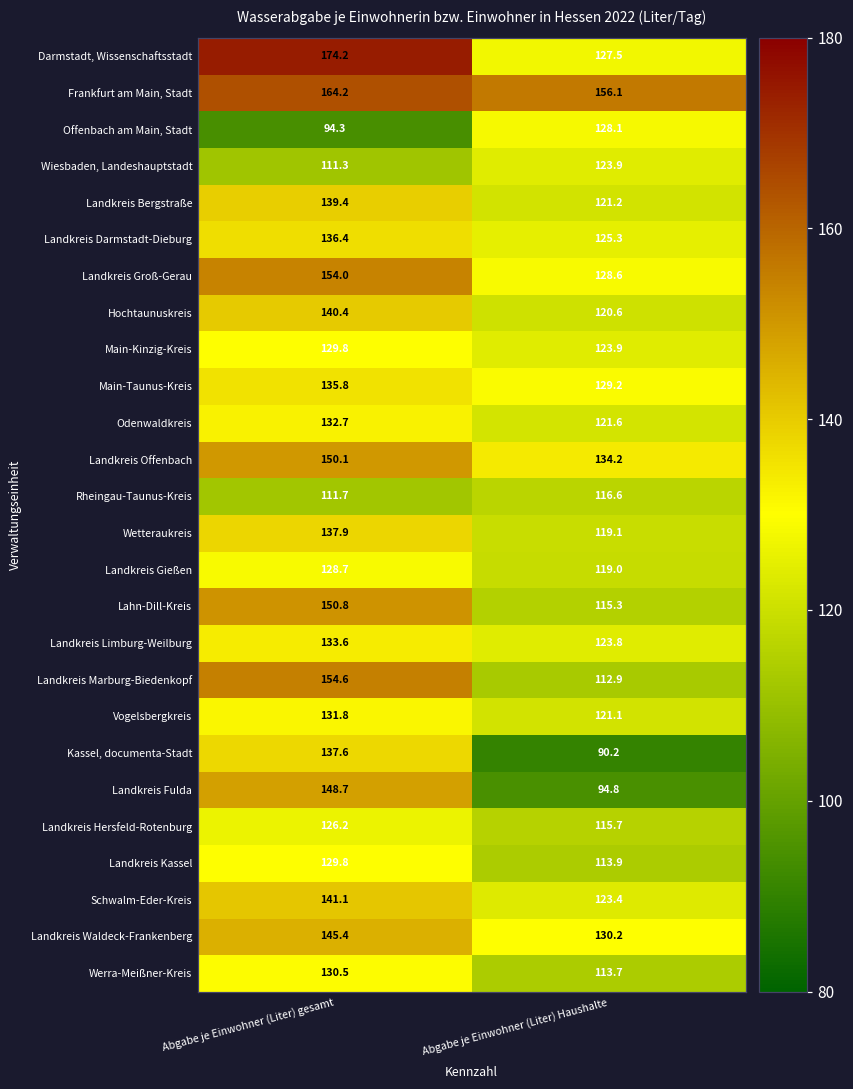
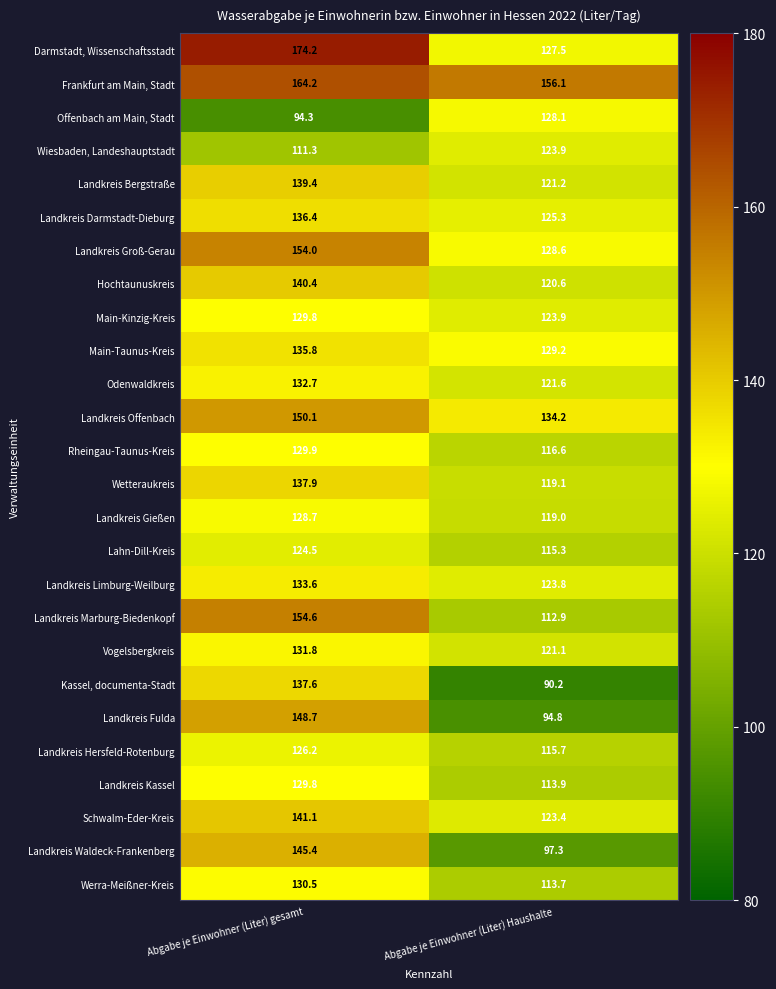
Rheingau-Taunus-Kreis, Abgabe je Einwohner (Liter) gesamt: 111.7 -> 129.9
Lahn-Dill-Kreis, Abgabe je Einwohner (Liter) gesamt: 150.8 -> 124.5
Landkreis Waldeck-Frankenberg, Abgabe je Einwohner (Liter) Haushalte: 130.2 -> 97.3
